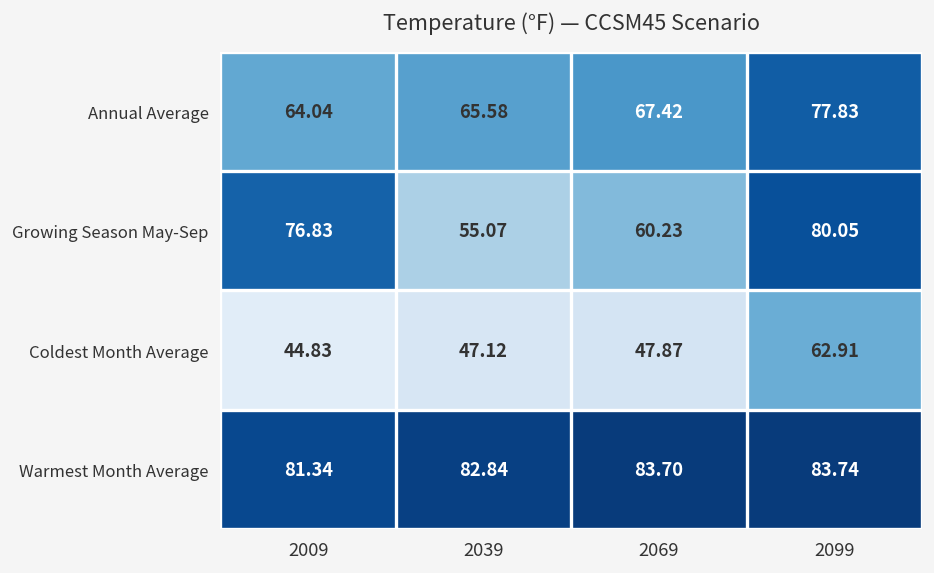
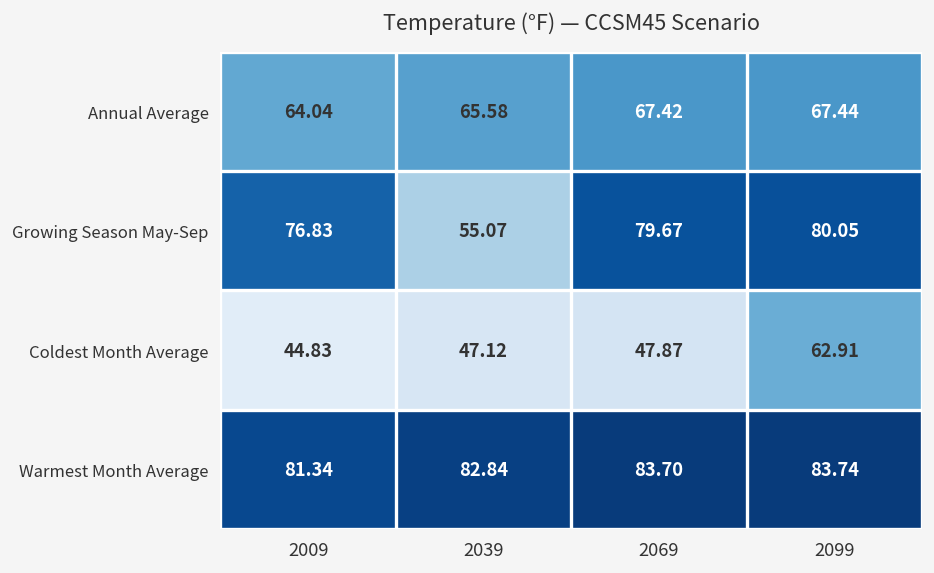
Annual Average, 2099: 77.83 -> 67.44
Growing Season May-Sep, 2069: 60.23 -> 79.67
